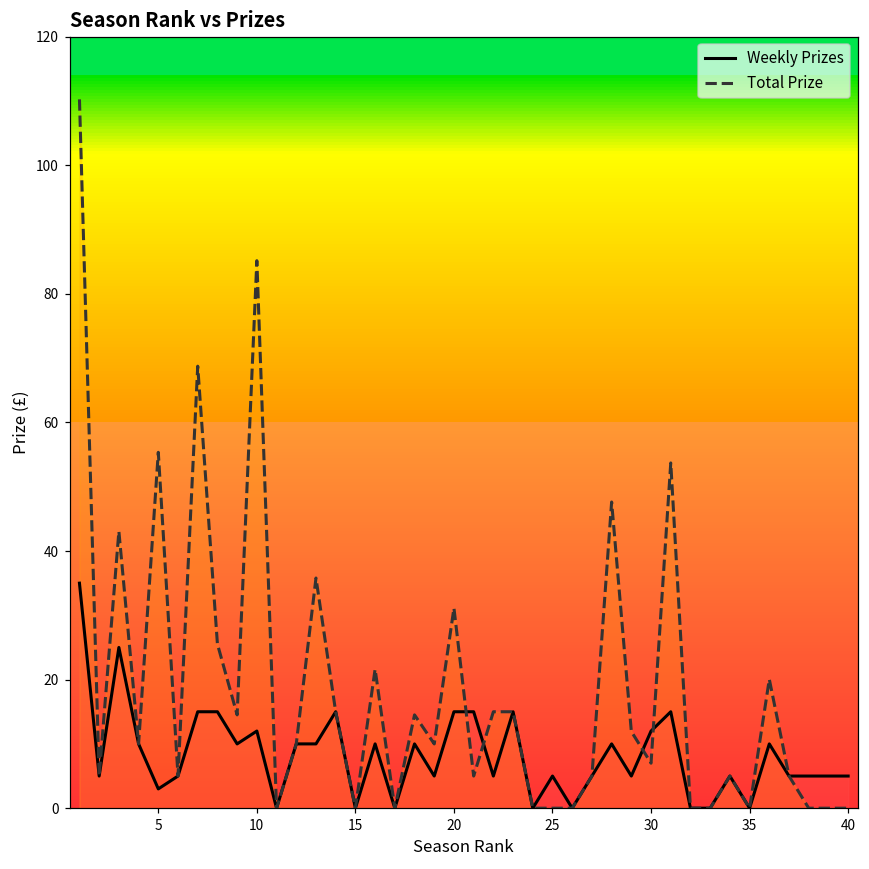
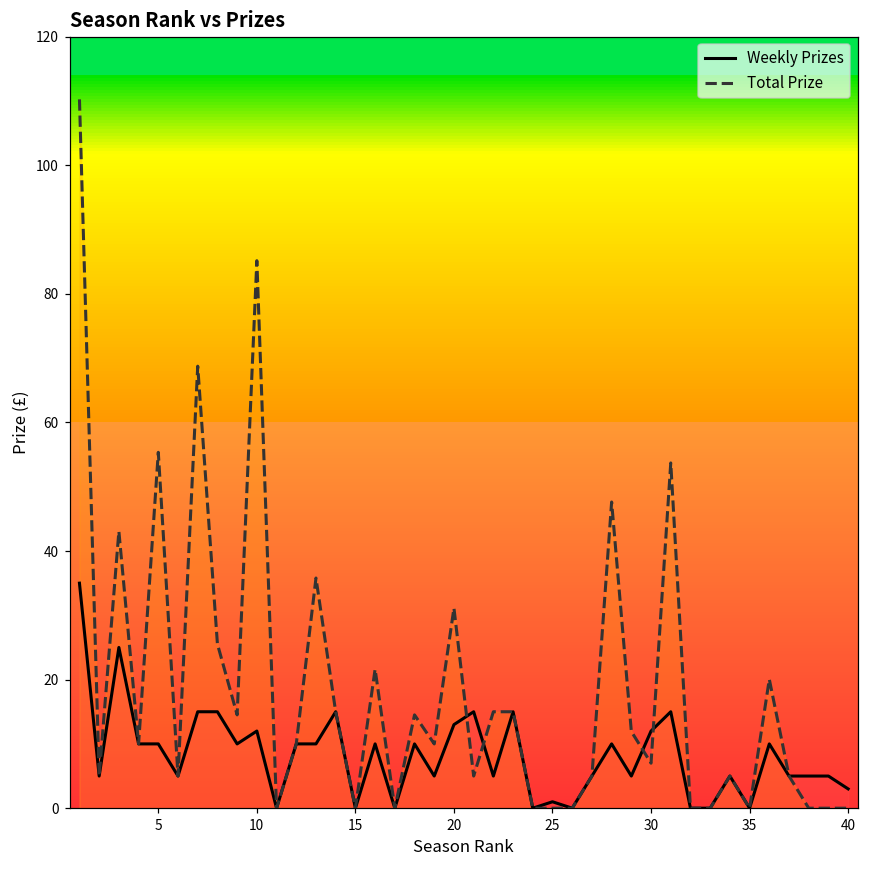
Weekly Prizes, 5: 3 -> 10
Weekly Prizes, 20: 15 -> 13
Weekly Prizes, 25: 5 -> 1
Weekly Prizes, 40: 5 -> 3
